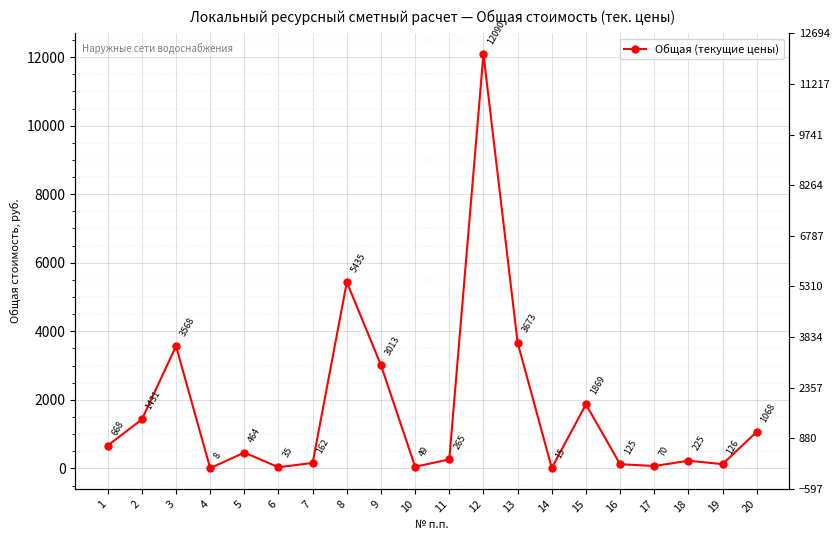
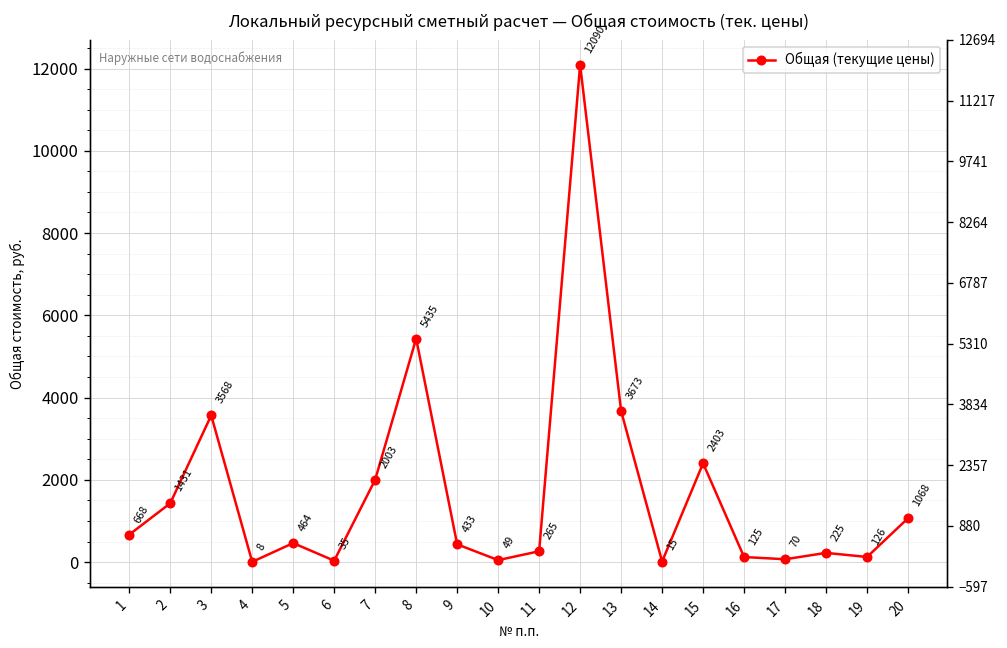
7: 162 -> 2003
9: 3013 -> 433
15: 1869 -> 2403
